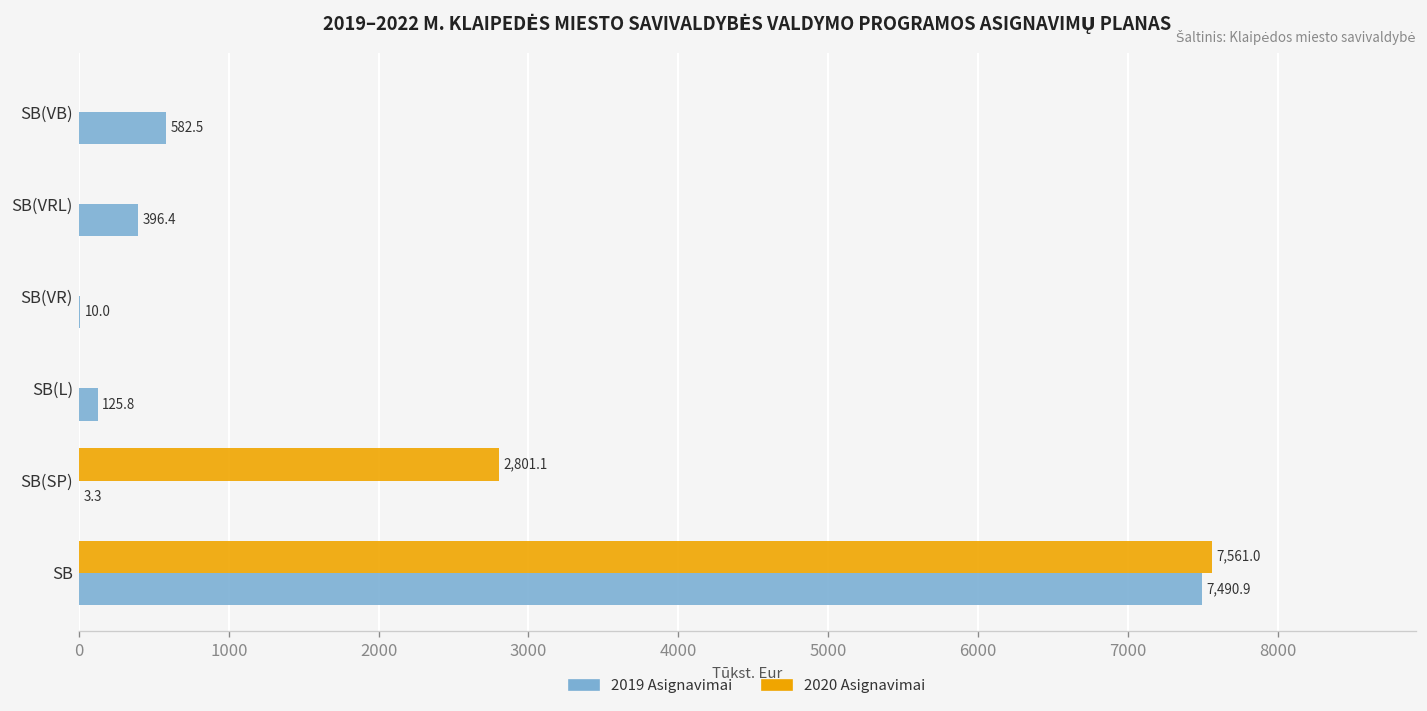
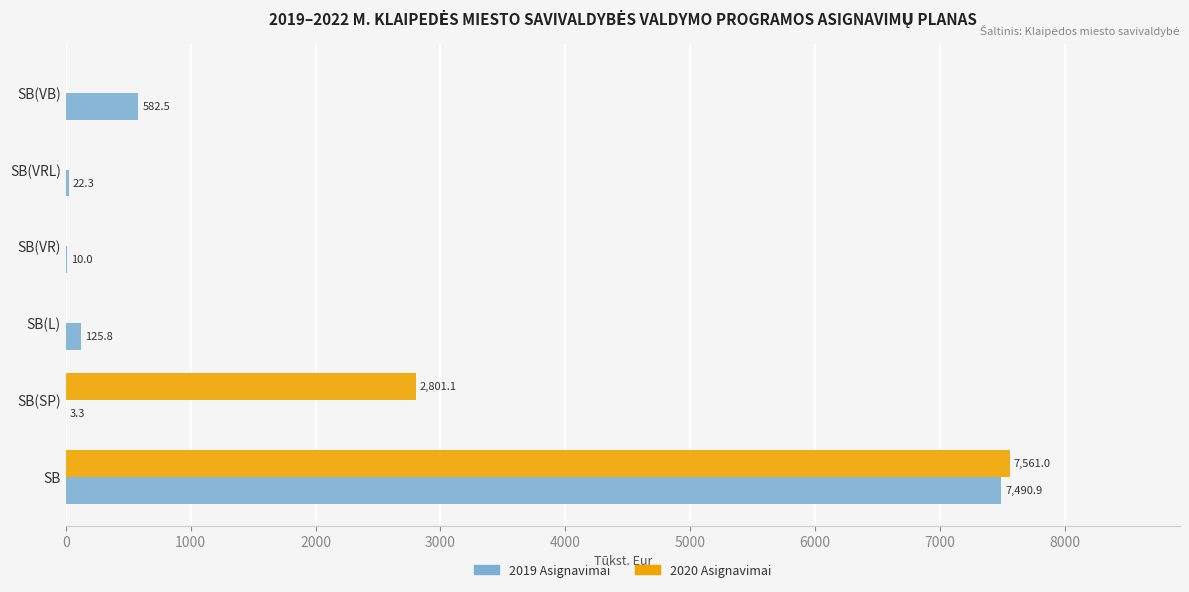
2019 Asignavimai, SB(VRL): 396.4 -> 22.3
